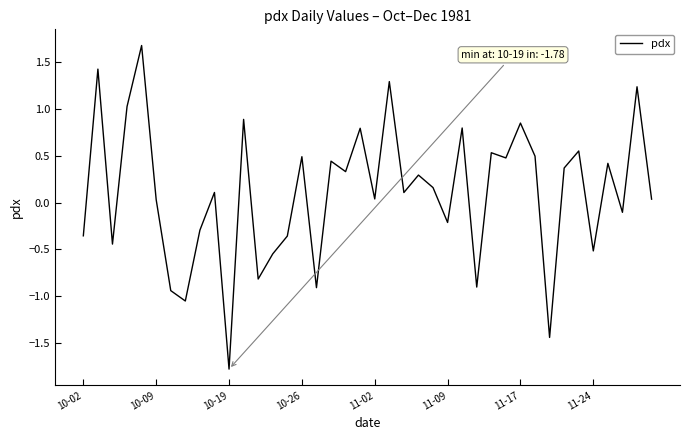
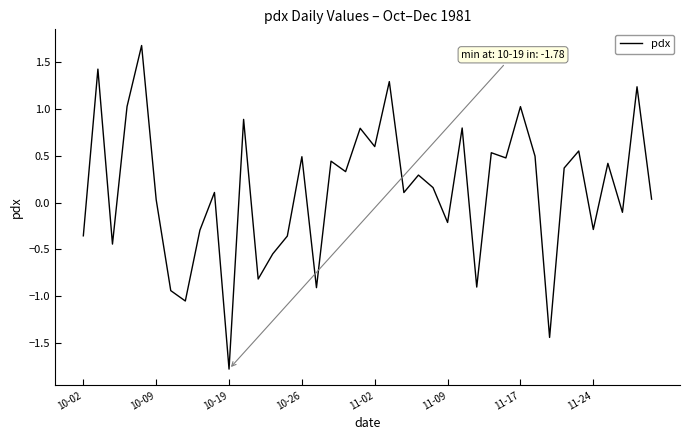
11-02: 0.0 -> 0.6
11-17: 0.8 -> 1.0
11-24: -0.5 -> -0.3
